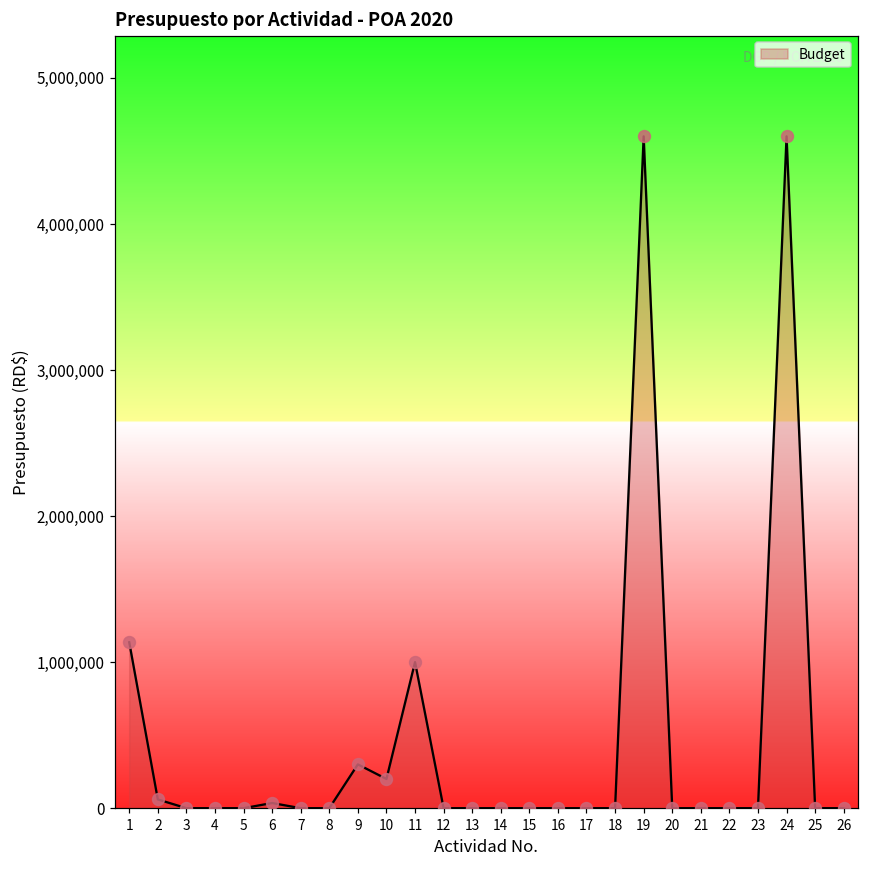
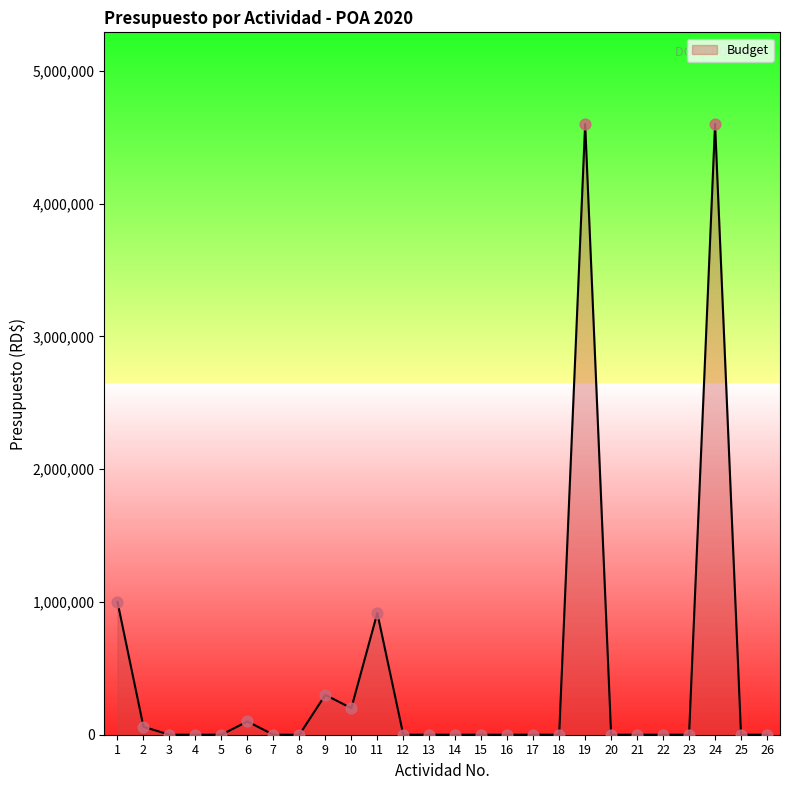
1: 1,140,000 -> 1,000,000
6: 40,000 -> 100,000
11: 1,000,000 -> 920,000
